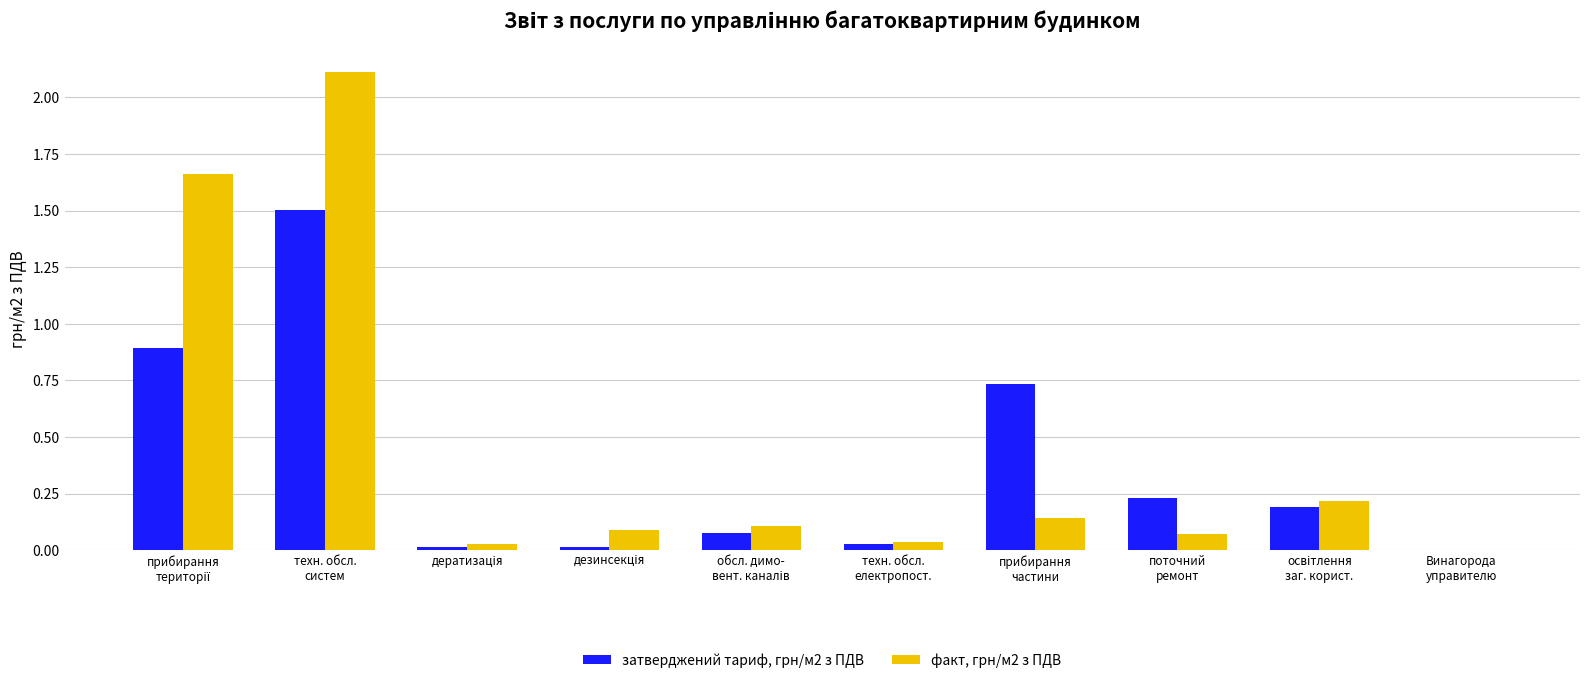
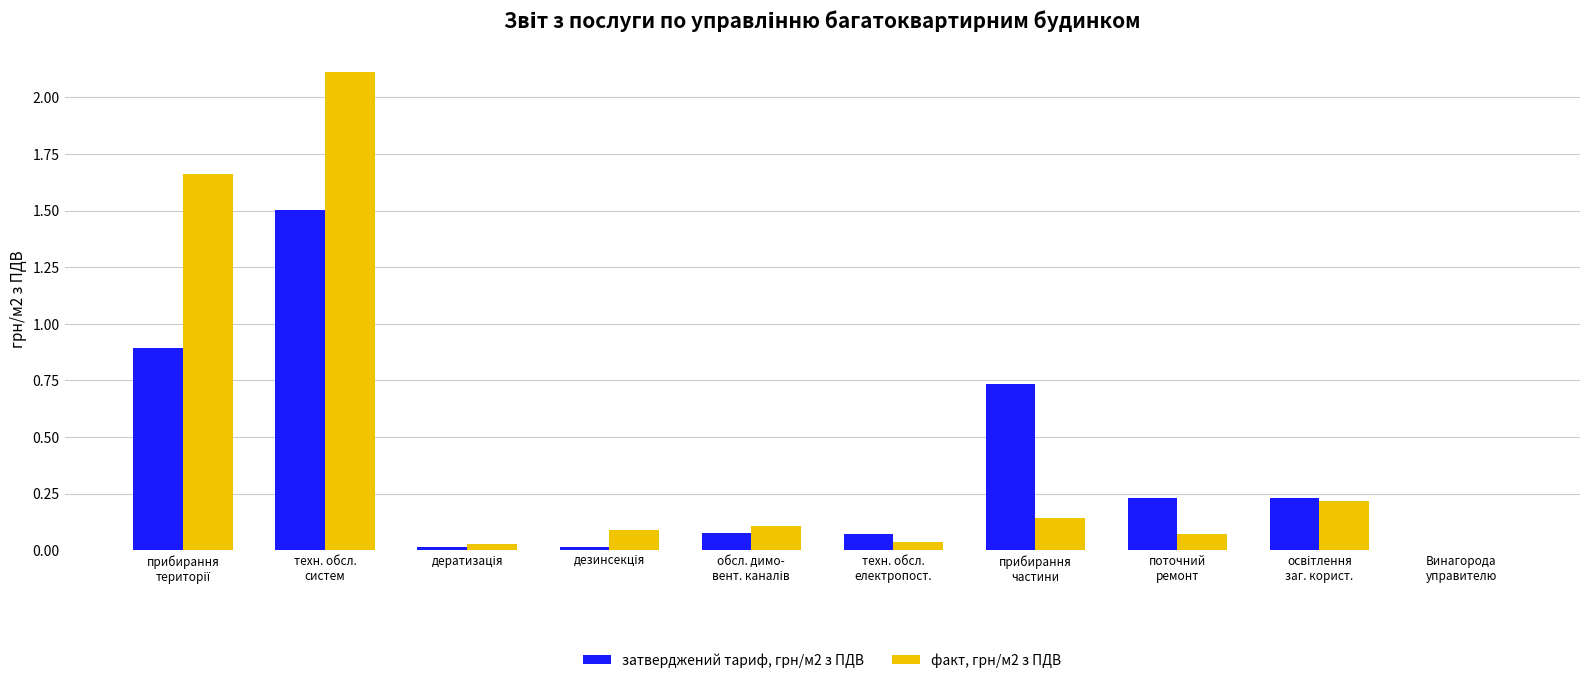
затверджений тариф, грн/м2 з ПДВ, техн. обсл. електропост.: 0.03 -> 0.07
затверджений тариф, грн/м2 з ПДВ, освітлення заг. корист.: 0.19 -> 0.23
